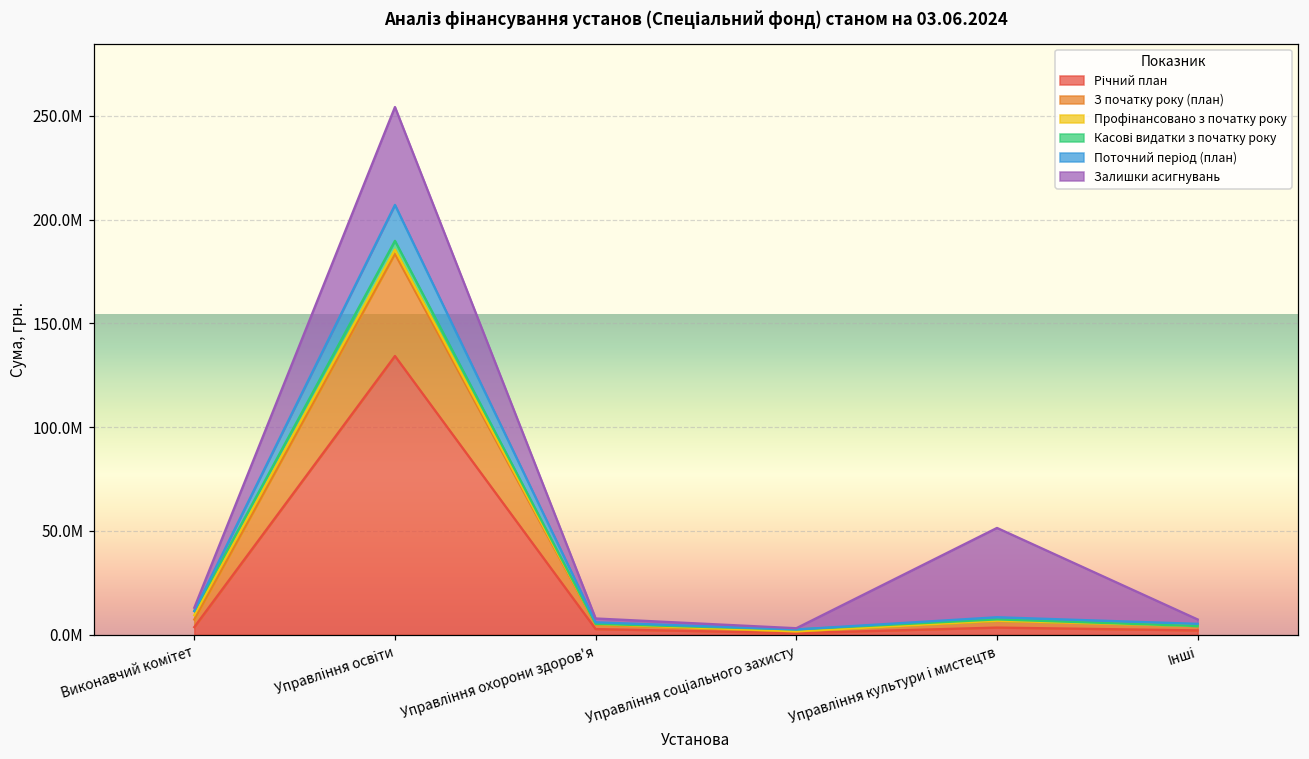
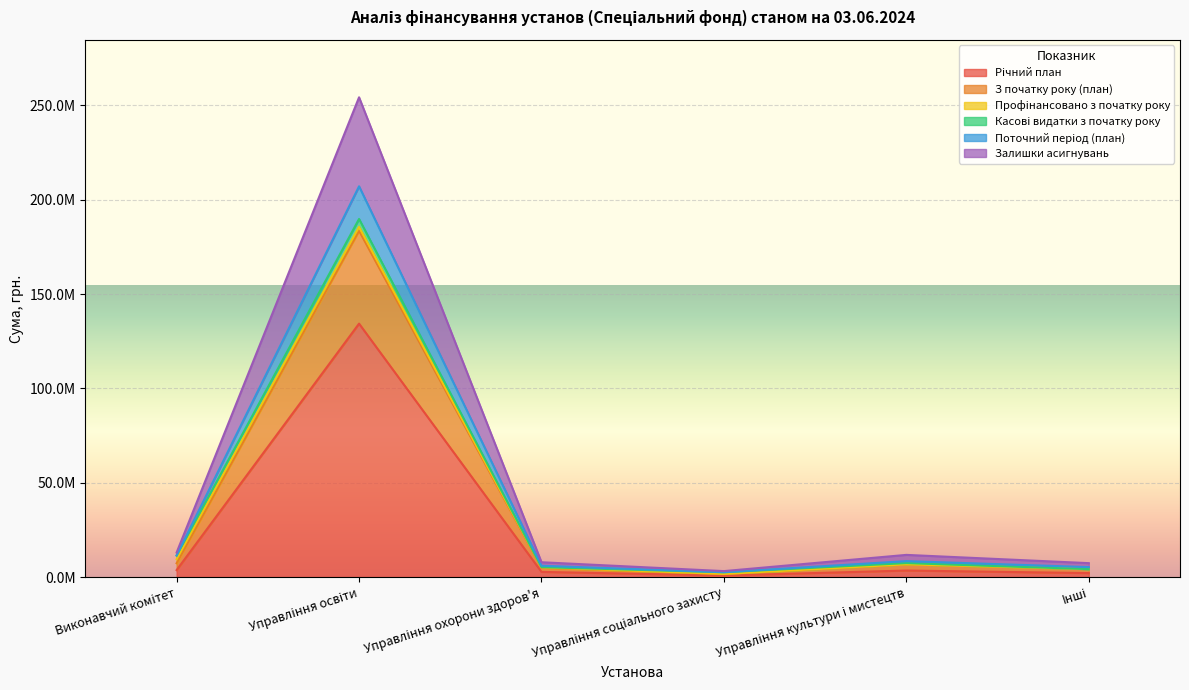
Залишки асигнувань, Управління культури і мистецтв: 43000000 -> 3000000
